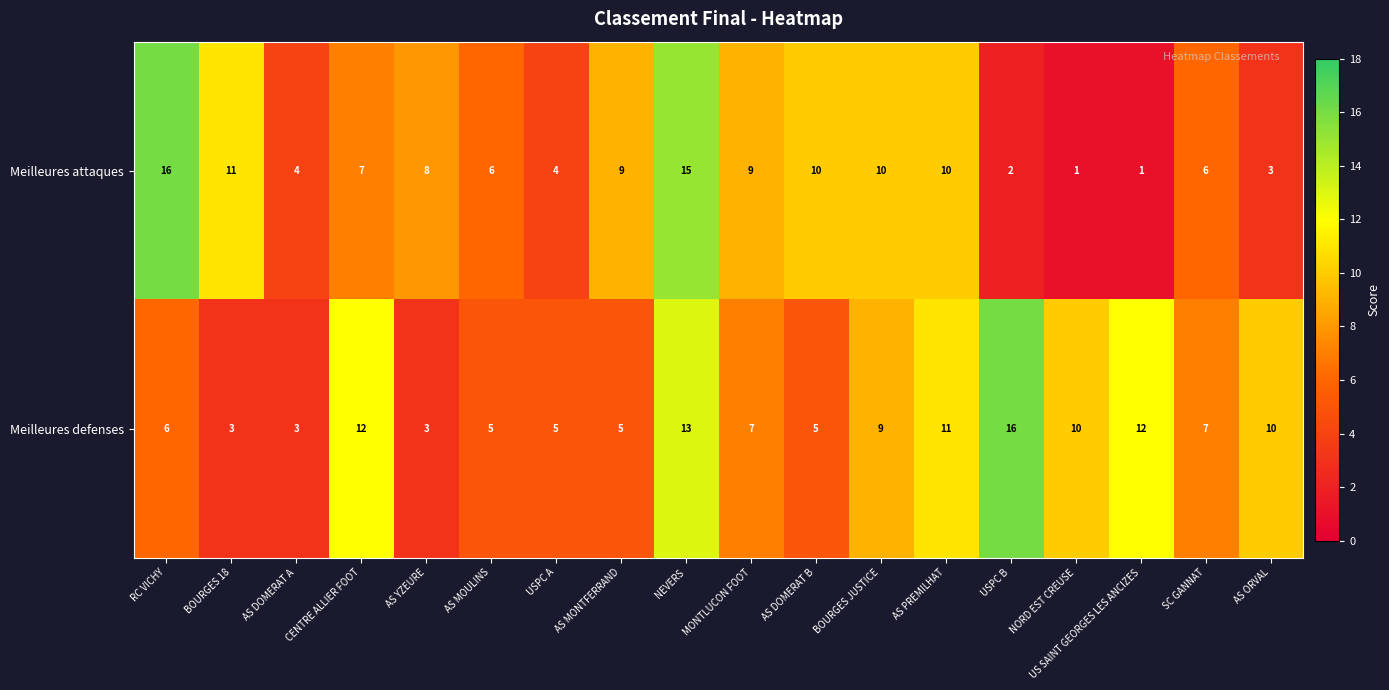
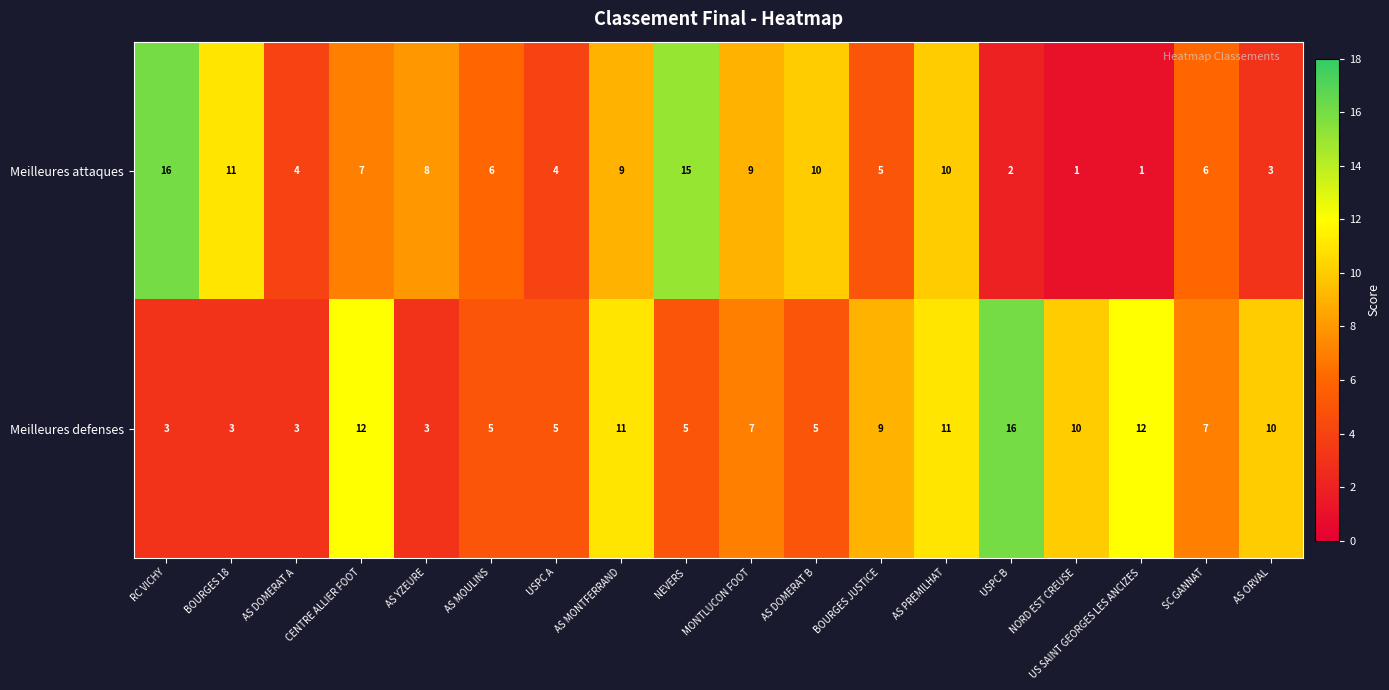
Meilleures attaques, BOURGES JUSTICE: 10 -> 5
Meilleures defenses, RC VICHY: 6 -> 3
Meilleures defenses, AS MONTFERRAND: 5 -> 11
Meilleures defenses, NEVERS: 13 -> 5
